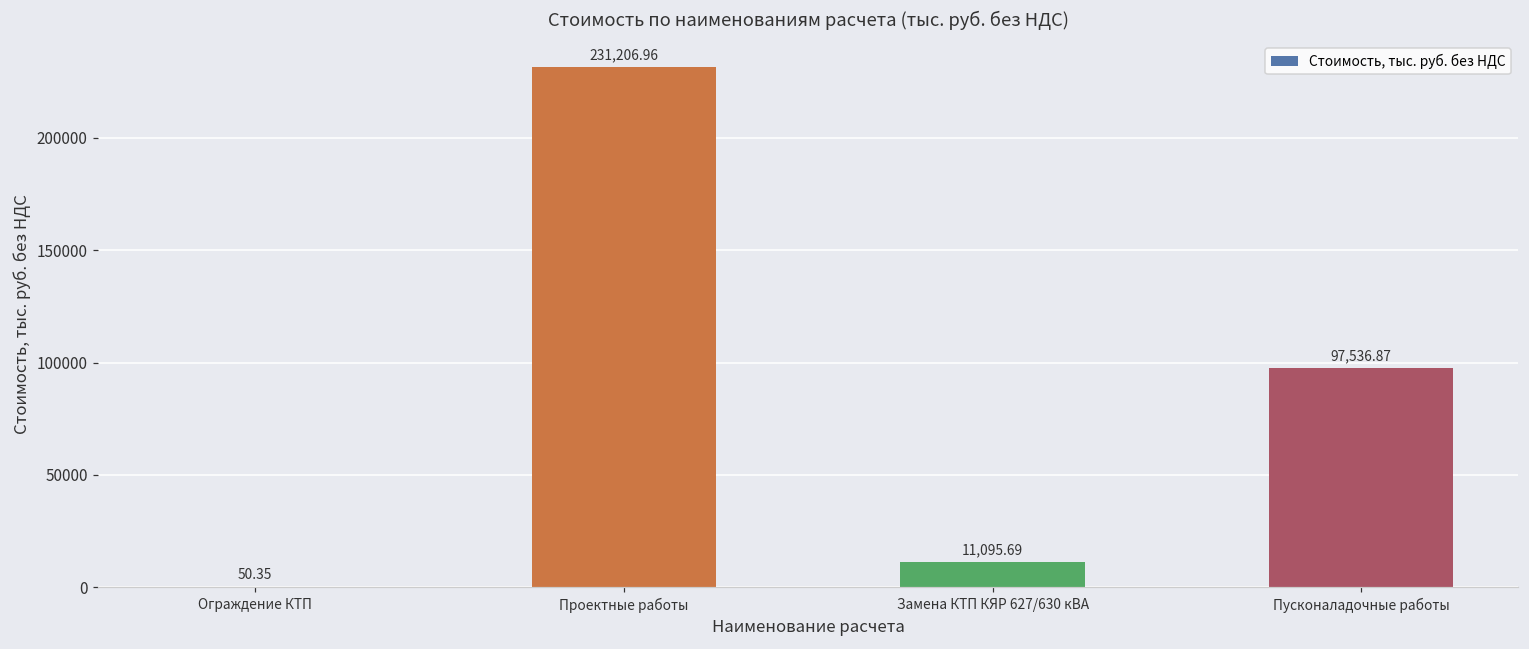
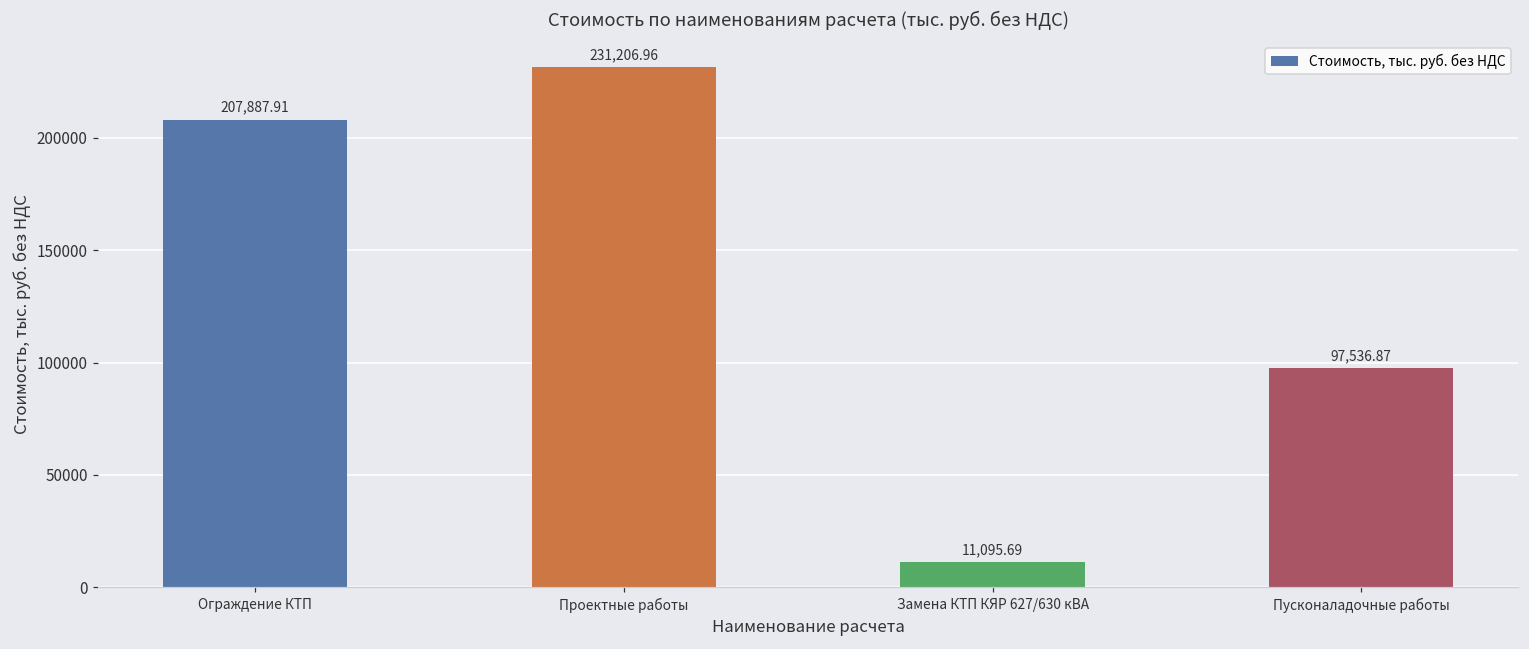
Ограждение КТП: 50.35 -> 207,887.91
